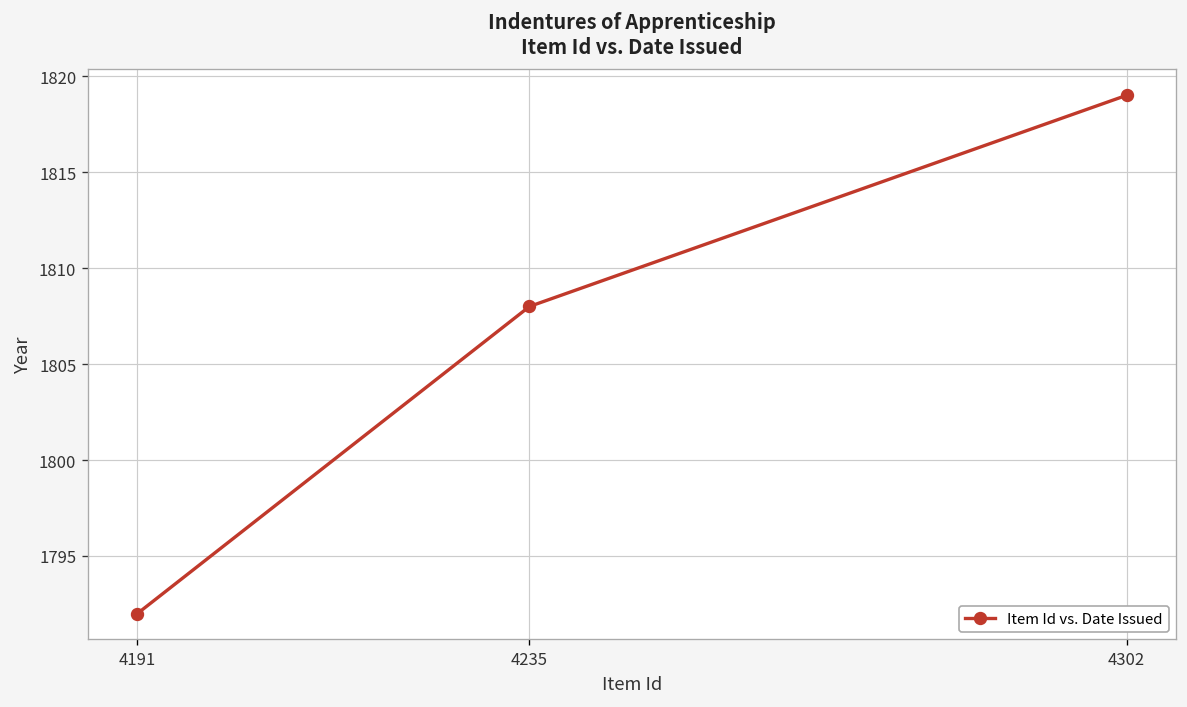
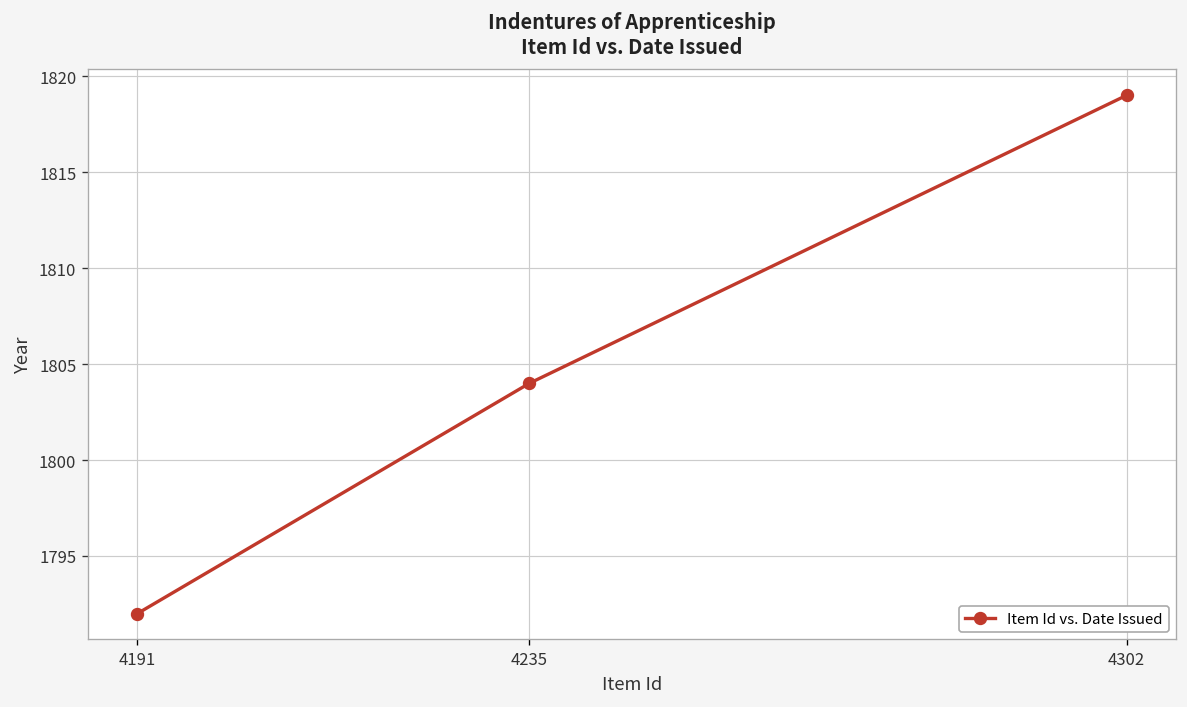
4235: 1808 -> 1804
